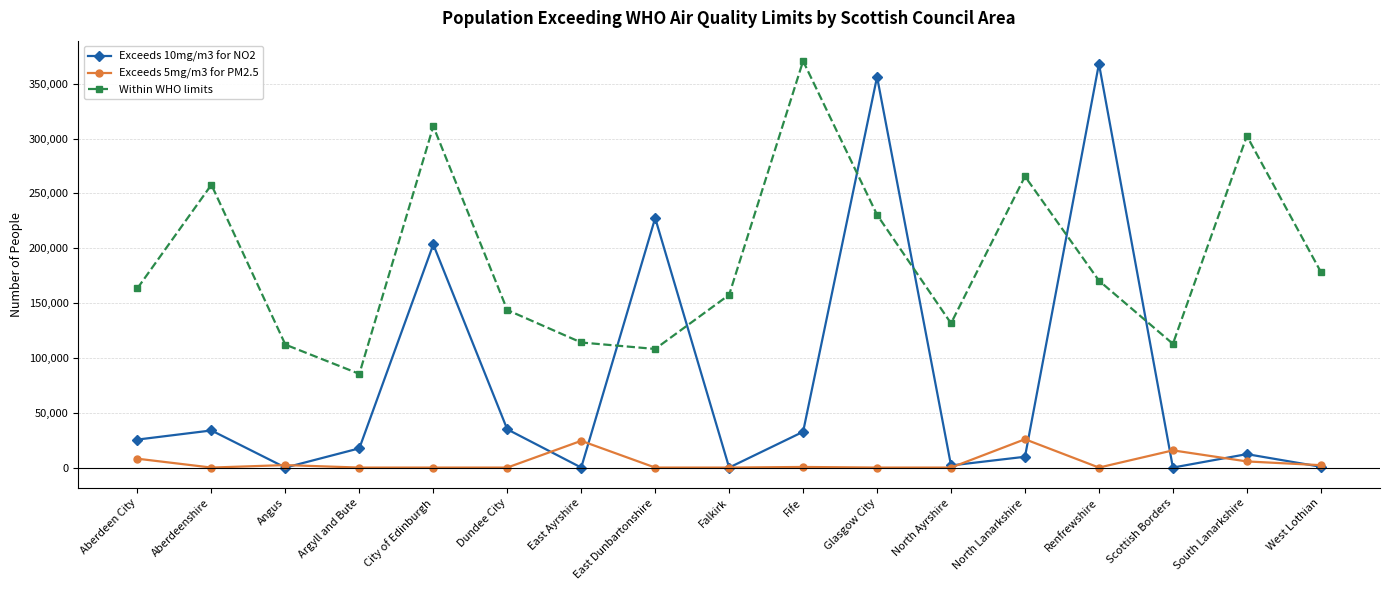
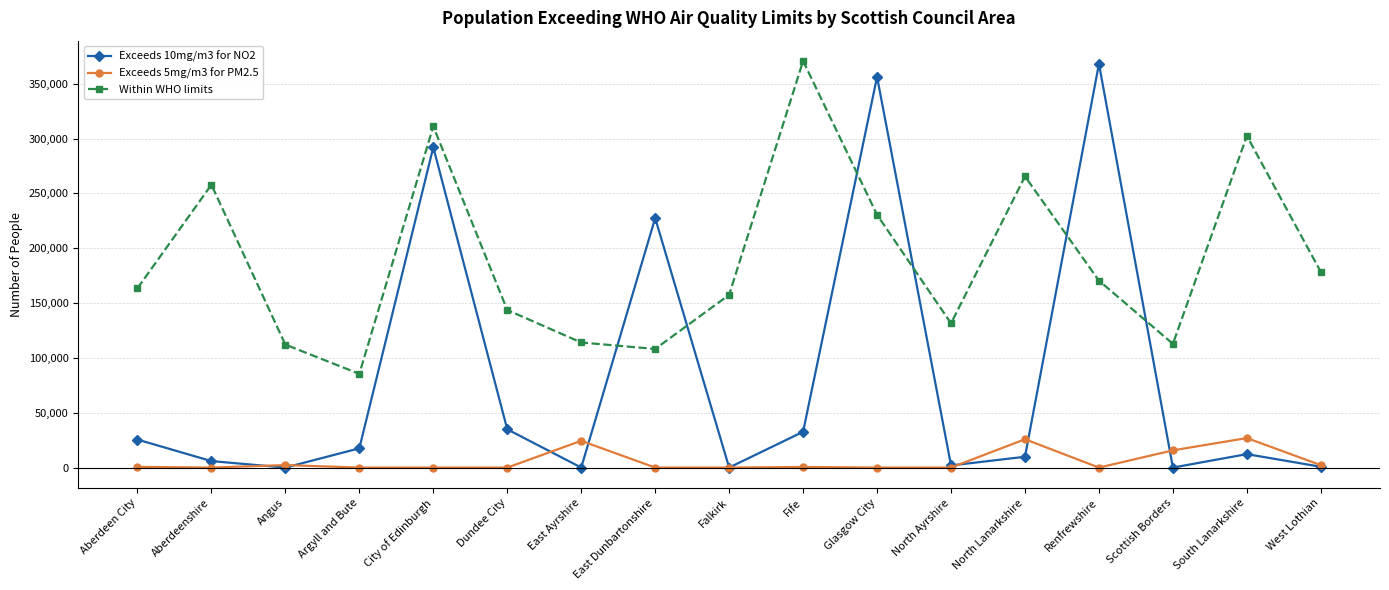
Exceeds 5mg/m3 for PM2.5, Aberdeen City: 8,000 -> 1,000
Exceeds 10mg/m3 for NO2, Aberdeenshire: 34,000 -> 6,000
Exceeds 10mg/m3 for NO2, City of Edinburgh: 203,000 -> 292,000
Exceeds 5mg/m3 for PM2.5, South Lanarkshire: 6,000 -> 27,000
